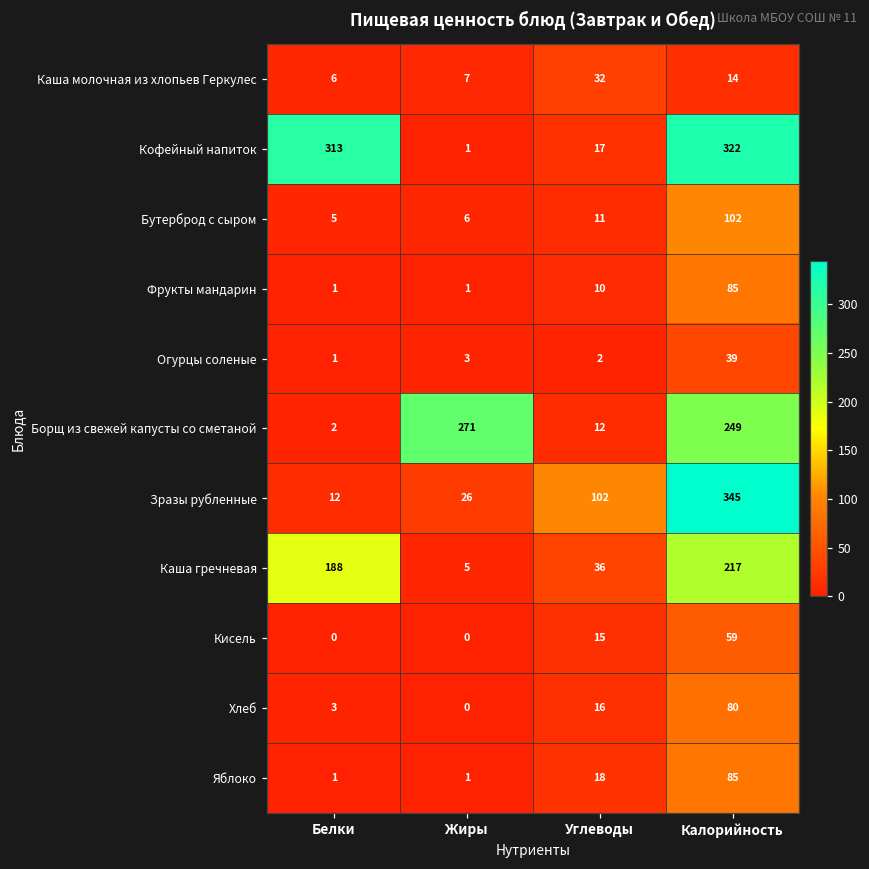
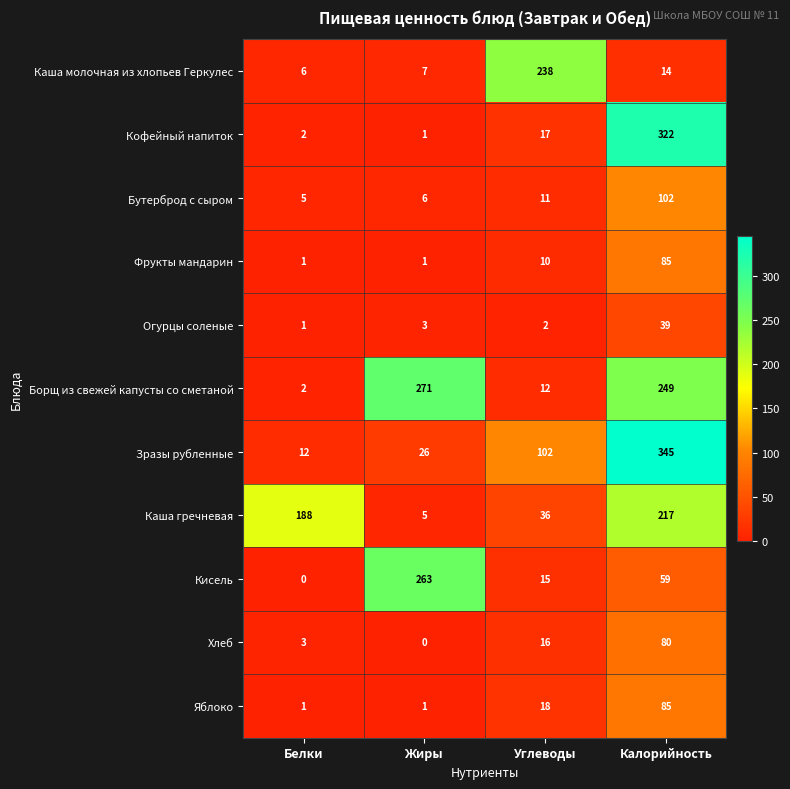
Каша молочная из хлопьев Геркулес, Углеводы: 32 -> 238
Кофейный напиток, Белки: 313 -> 2
Кисель, Жиры: 0 -> 263
